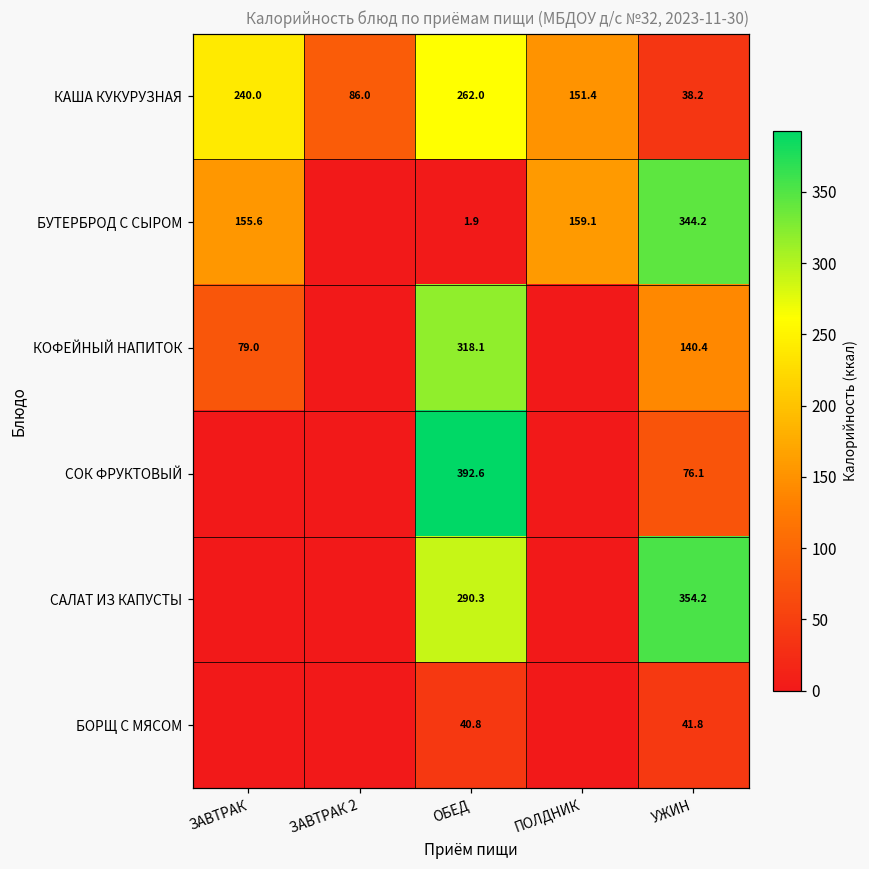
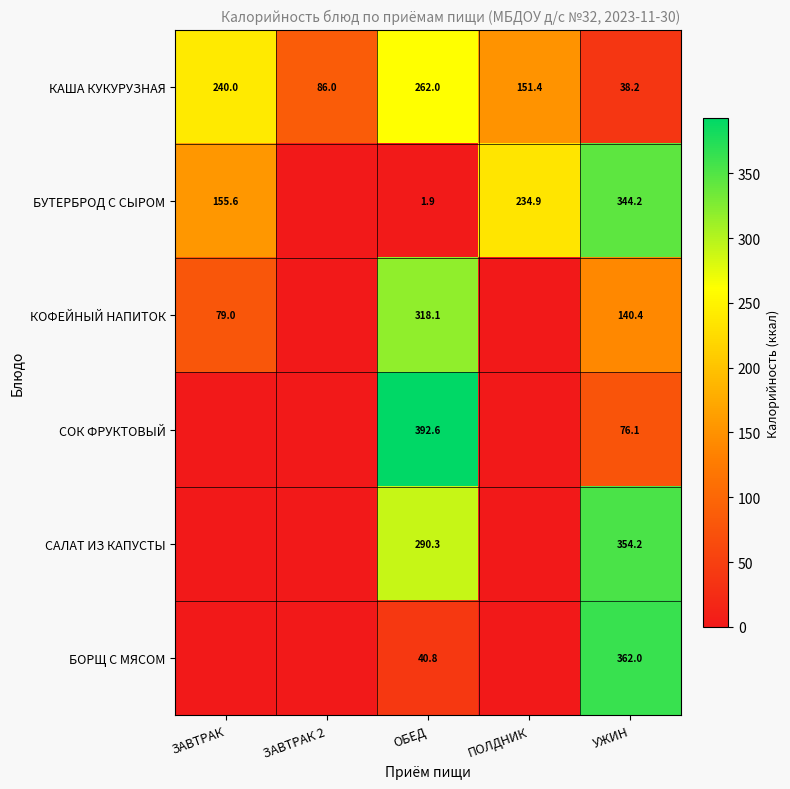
БУТЕРБРОД С СЫРОМ, ПОЛДНИК: 159.1 -> 234.9
БОРЩ С МЯСОМ, УЖИН: 41.8 -> 362.0
